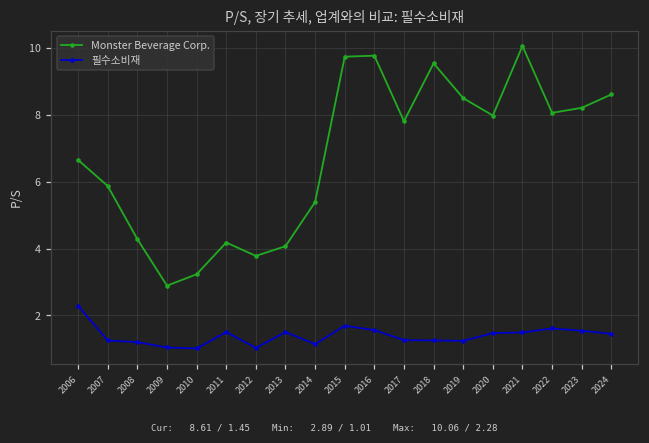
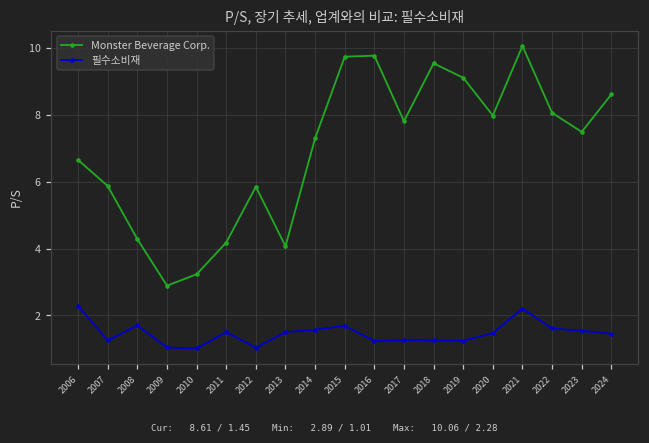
필수소비재, 2008: 1.2 -> 1.7
Monster Beverage Corp., 2012: 3.8 -> 5.9
Monster Beverage Corp., 2014: 5.4 -> 7.3
필수소비재, 2014: 1.1 -> 1.6
필수소비재, 2016: 1.6 -> 1.2
Monster Beverage Corp., 2019: 8.5 -> 9.1
필수소비재, 2021: 1.5 -> 2.2
Monster Beverage Corp., 2023: 8.2 -> 7.5
